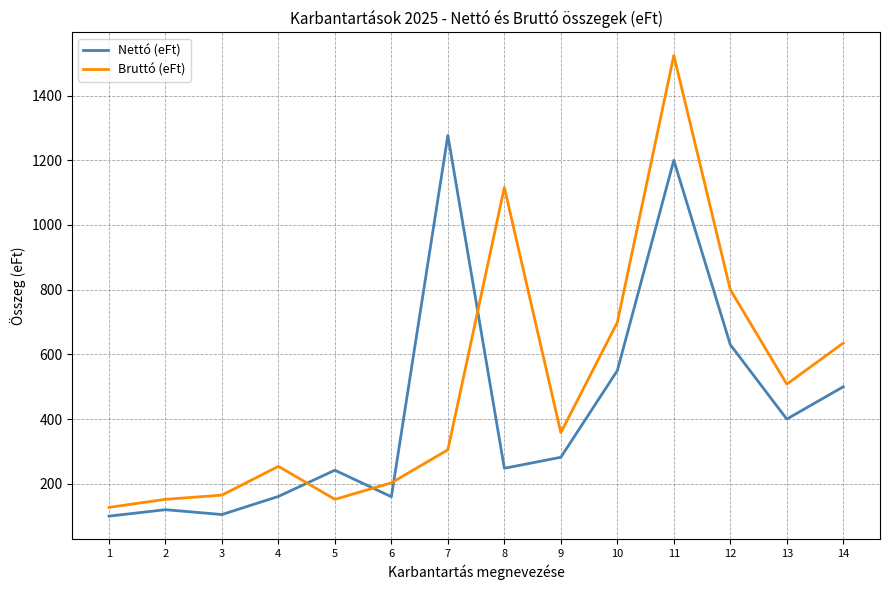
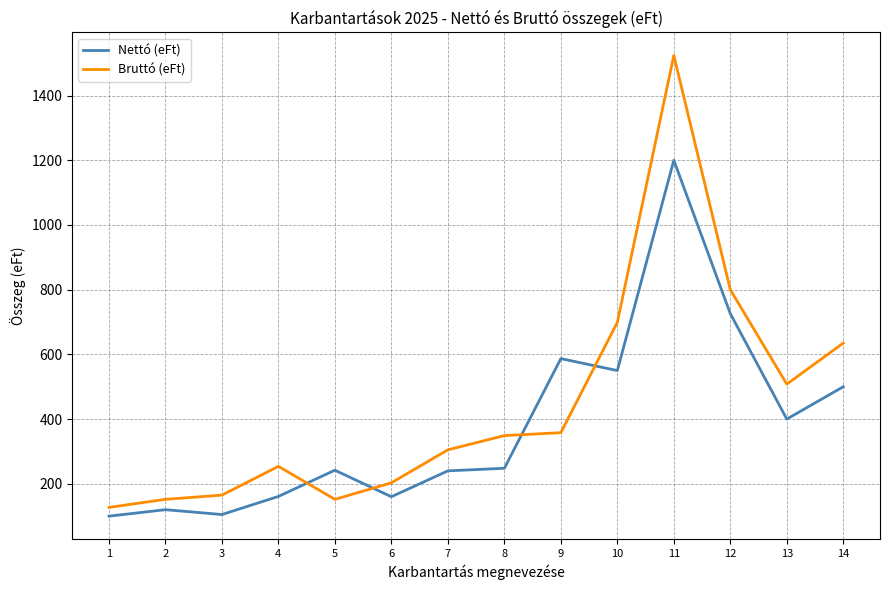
Nettó (eFt), 7: 1280 -> 240
Bruttó (eFt), 8: 1120 -> 350
Nettó (eFt), 9: 280 -> 590
Nettó (eFt), 12: 630 -> 730
